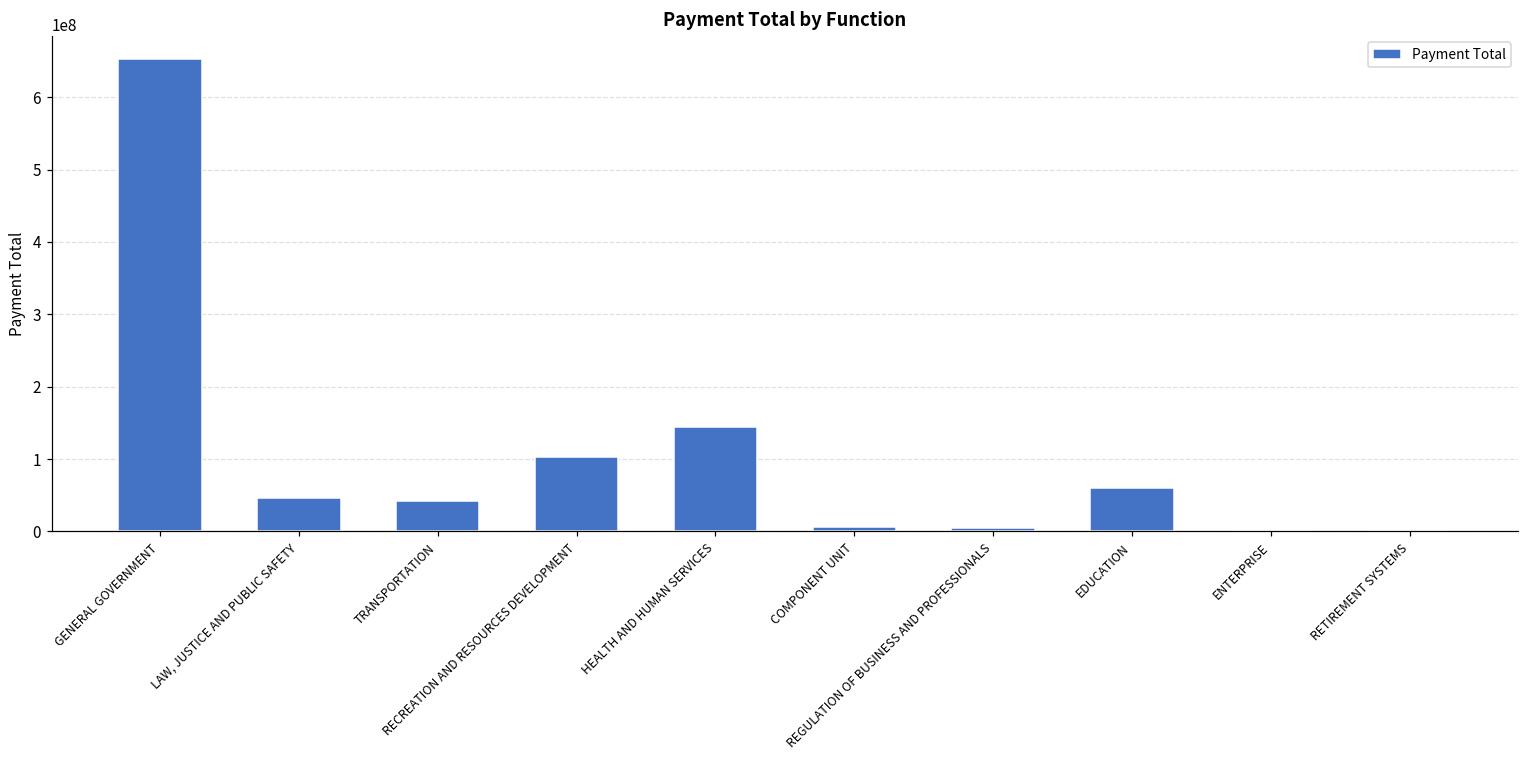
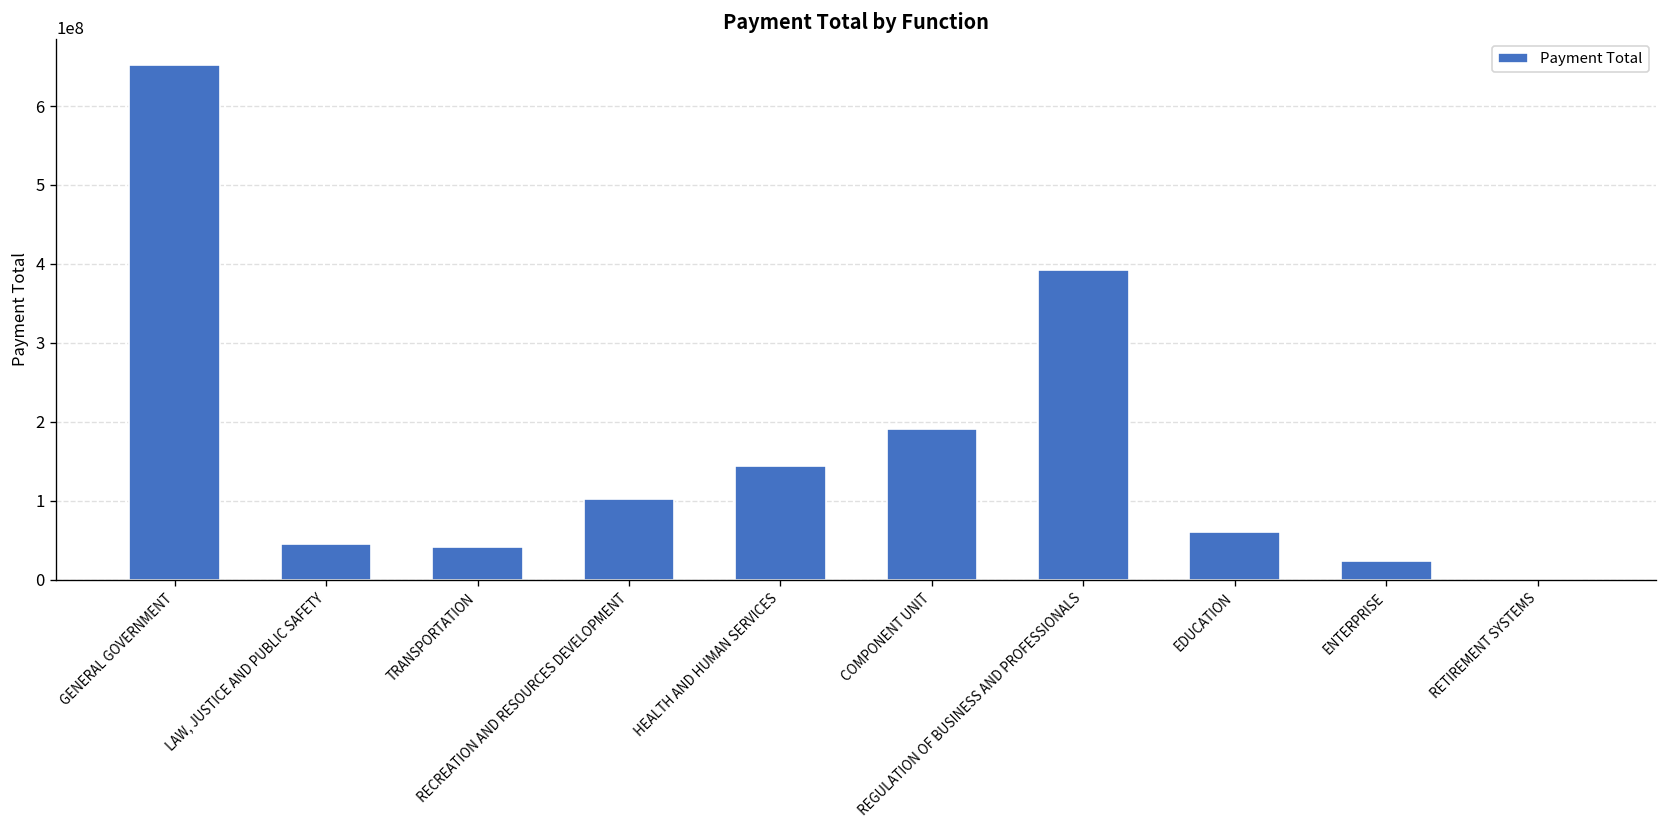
COMPONENT UNIT: 10000000 -> 190000000
REGULATION OF BUSINESS AND PROFESSIONALS: 10000000 -> 390000000
ENTERPRISE: 0 -> 20000000
